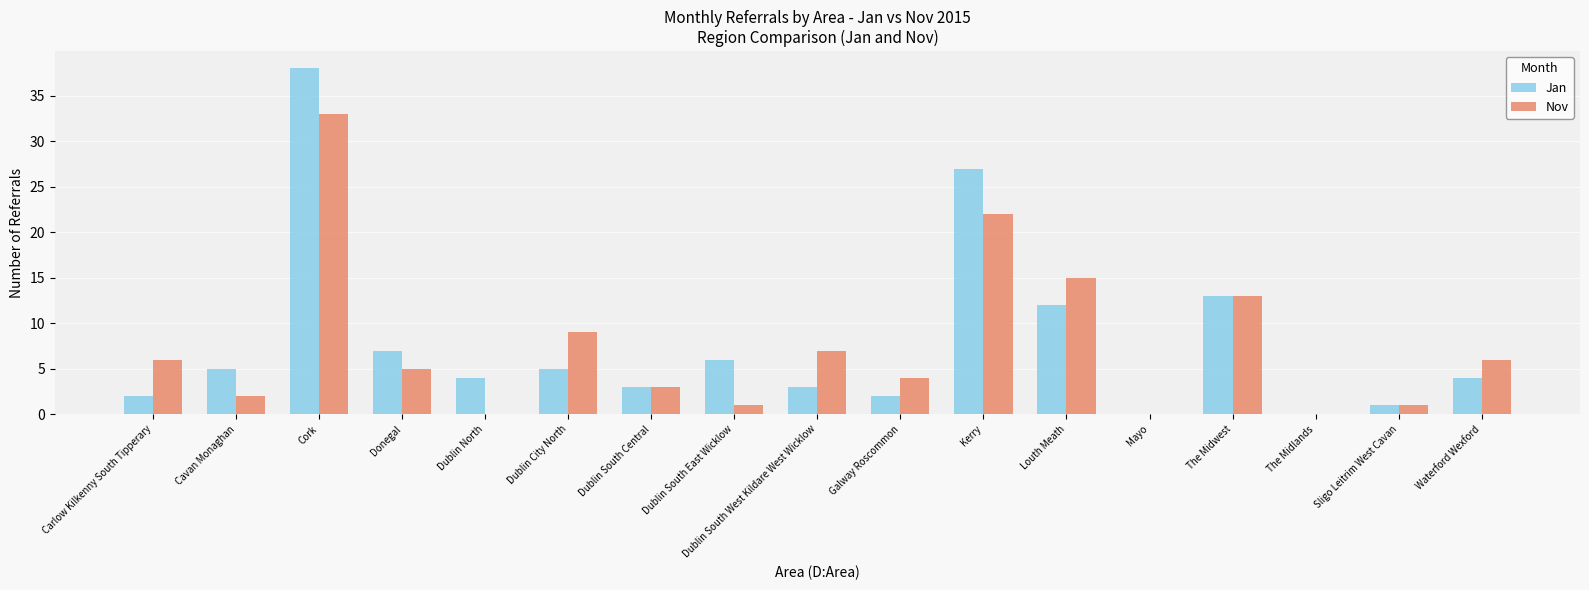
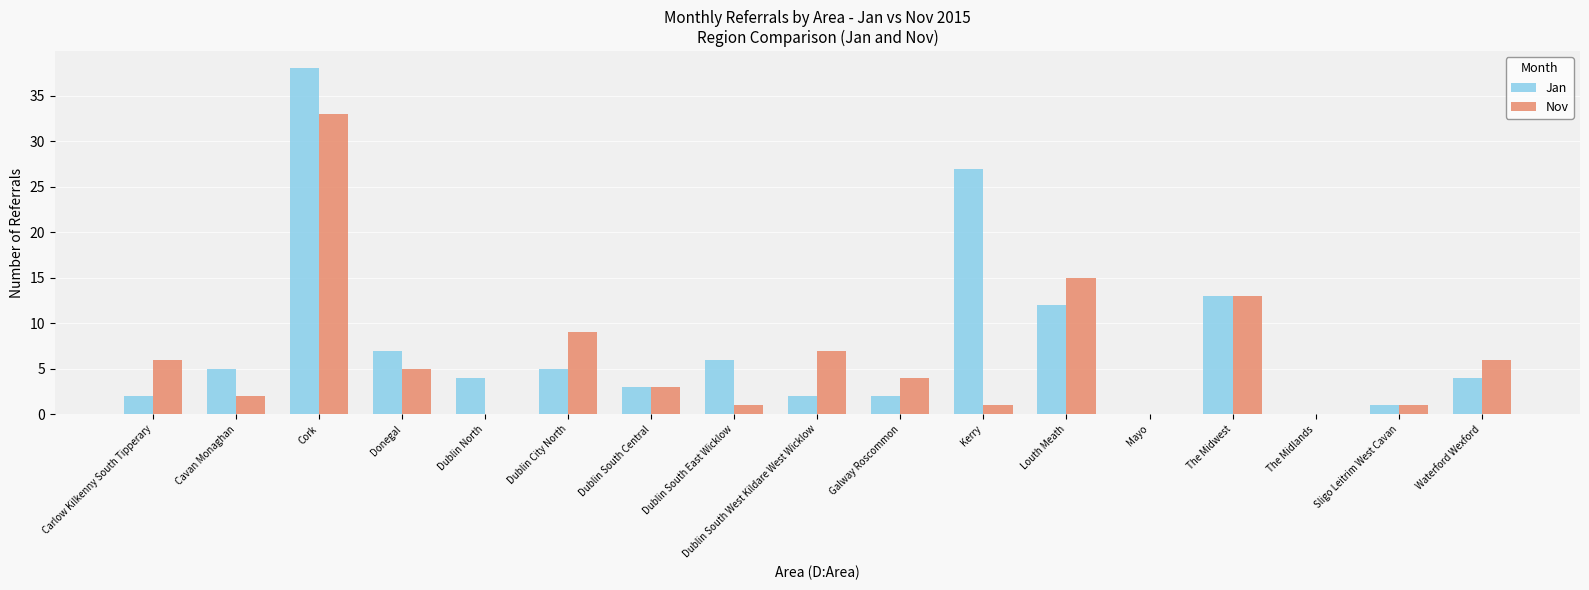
Jan, Dublin South West Kildare West Wicklow: 3 -> 2
Nov, Kerry: 22 -> 1
